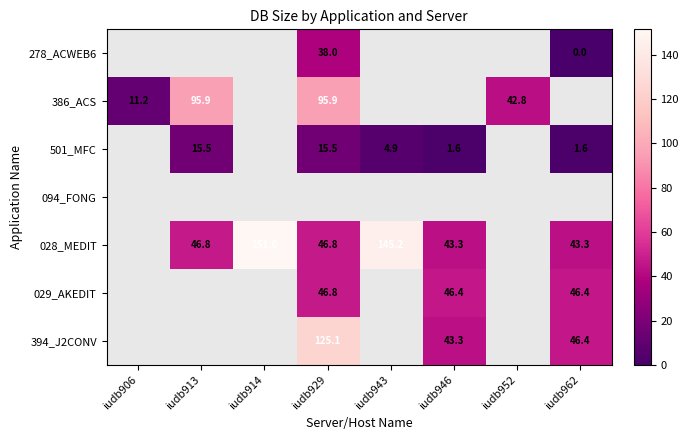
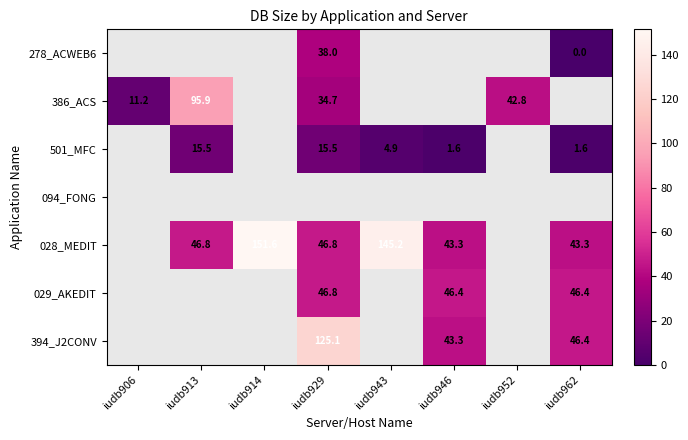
386_ACS, iudb929: 95.9 -> 34.7
